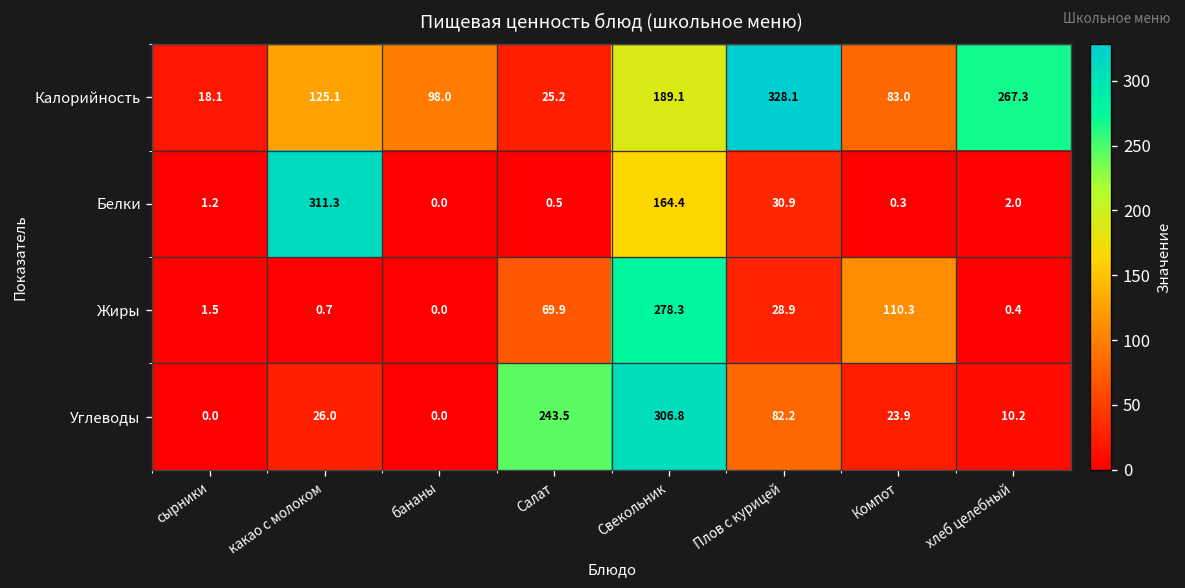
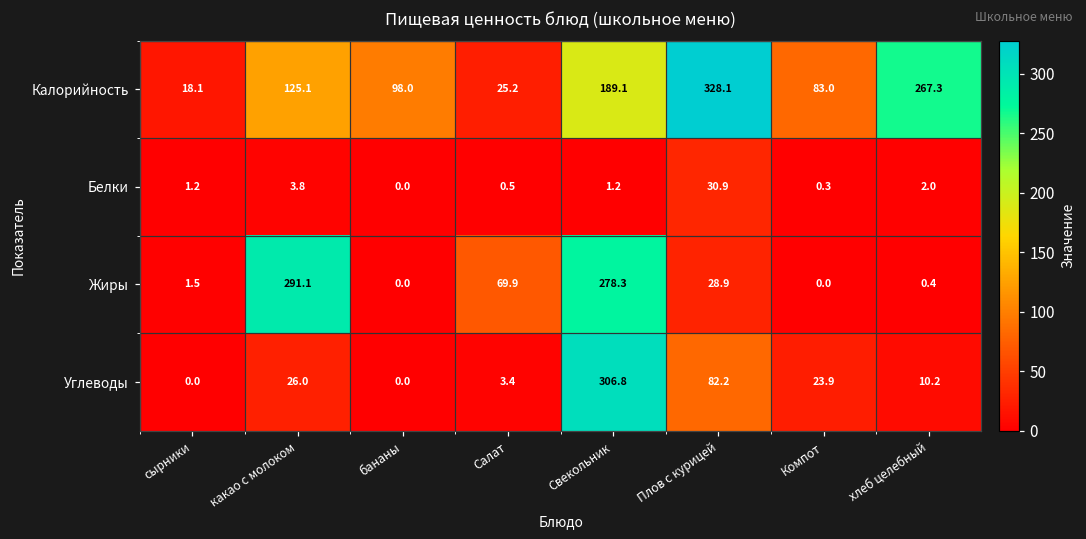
Белки, какао с молоком: 311.3 -> 3.8
Белки, Свекольник: 164.4 -> 1.2
Жиры, какао с молоком: 0.7 -> 291.1
Жиры, Компот: 110.3 -> 0.0
Углеводы, Салат: 243.5 -> 3.4
